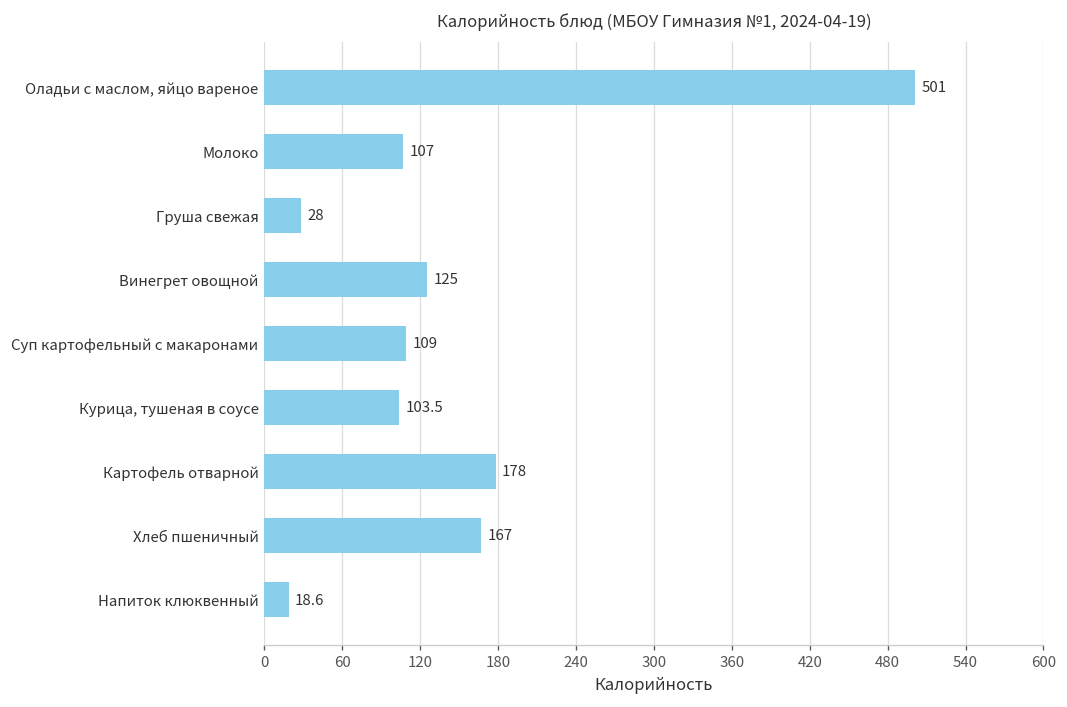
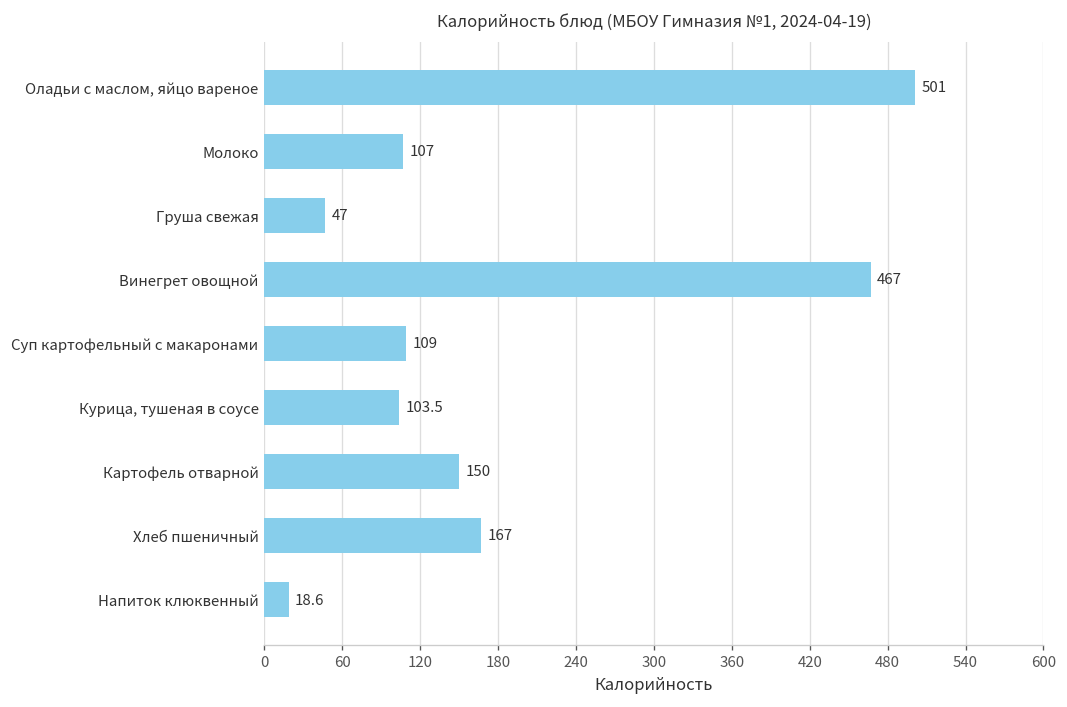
Груша свежая: 28 -> 47
Винегрет овощной: 125 -> 467
Картофель отварной: 178 -> 150
